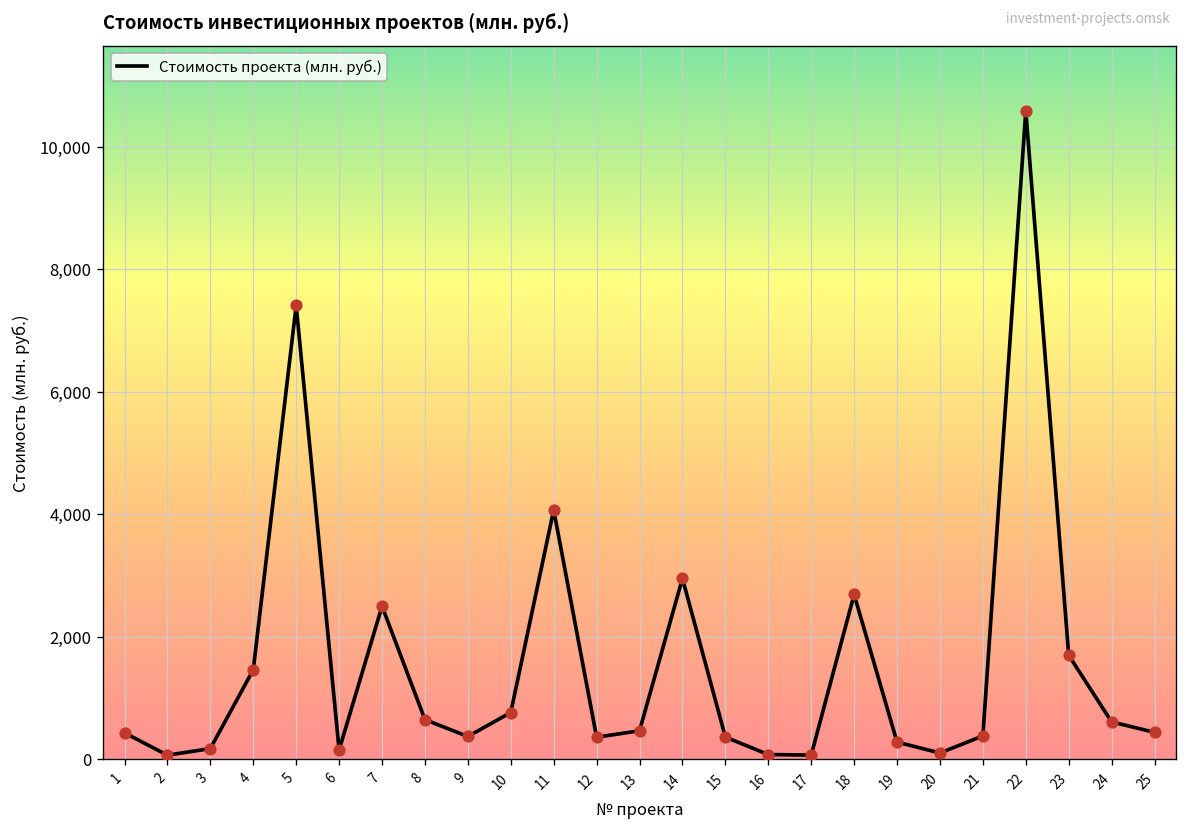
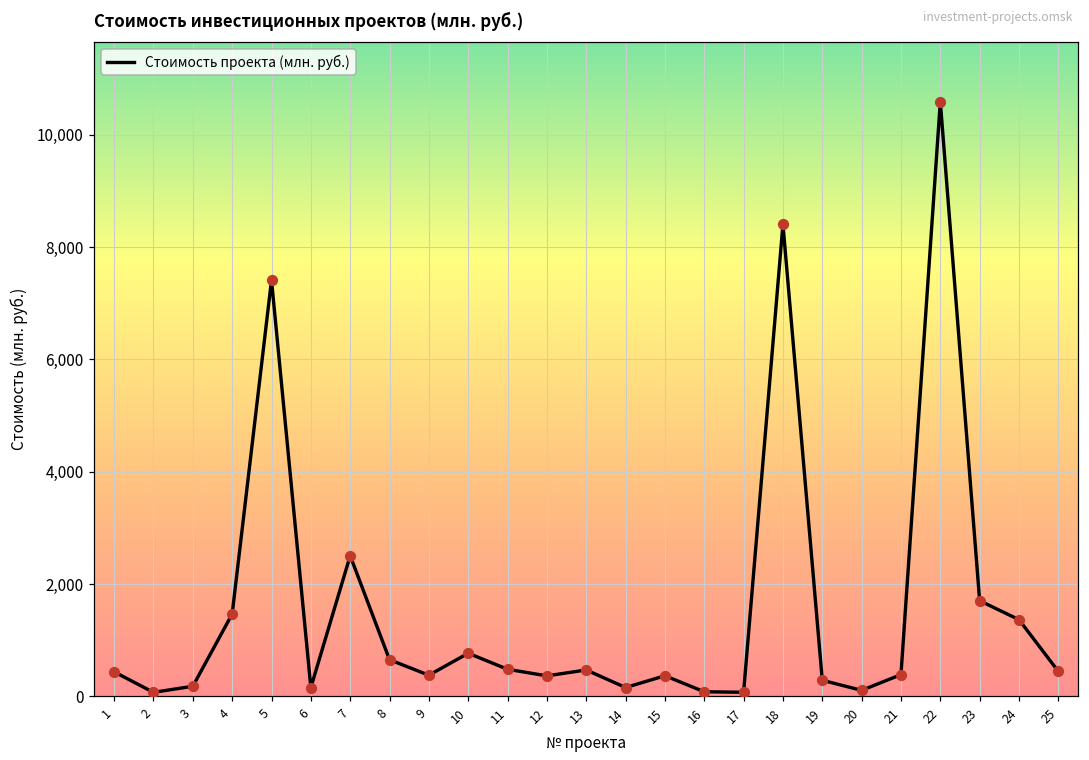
11: 4,100 -> 500
14: 3,000 -> 200
18: 2,700 -> 8,400
24: 600 -> 1,400
